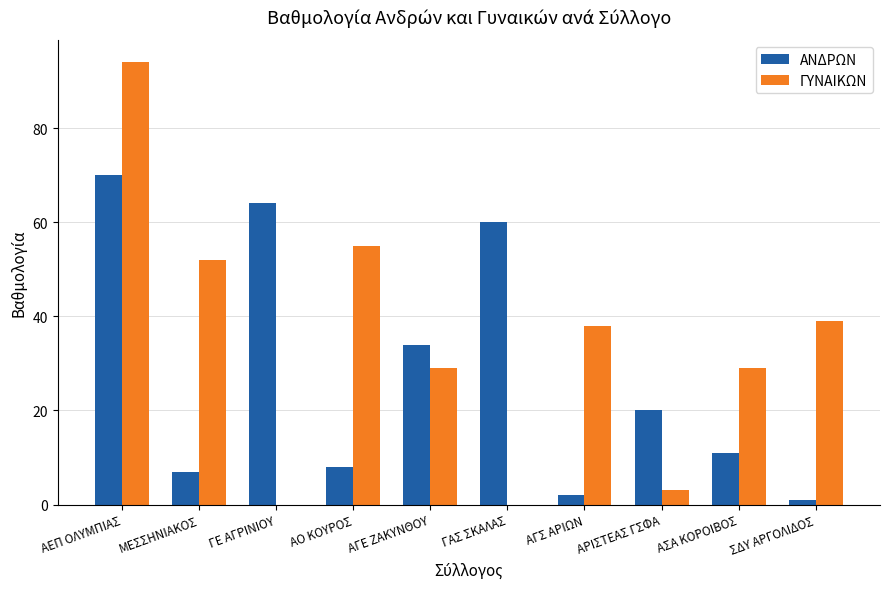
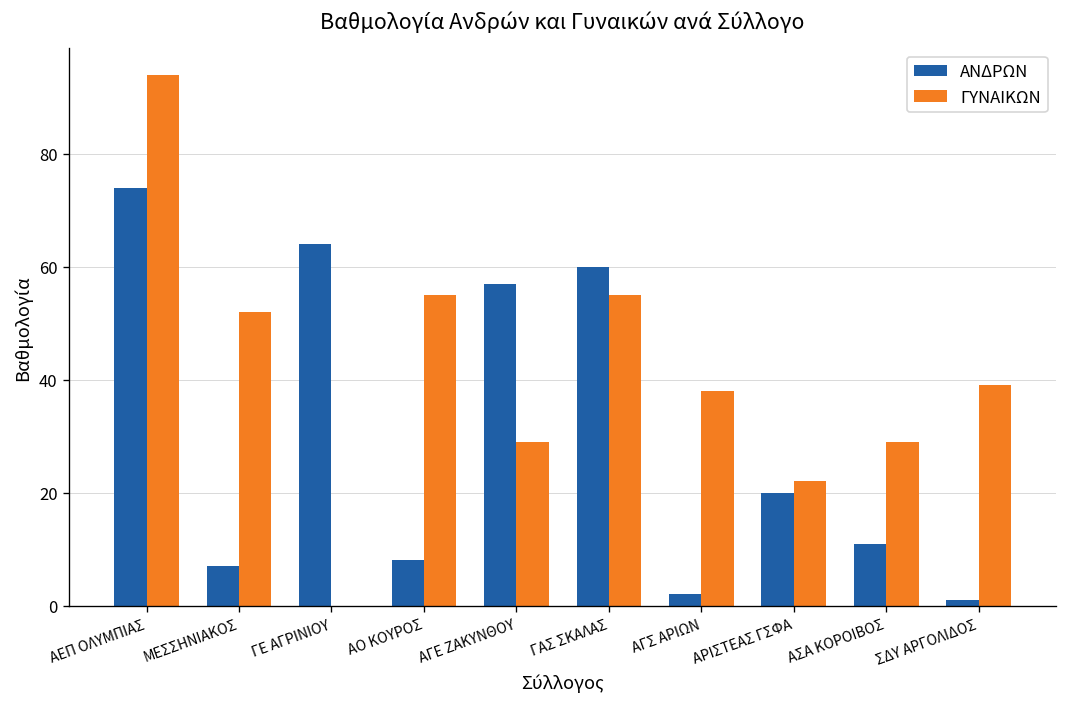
ΑΝΔΡΩΝ, ΑΕΠ ΟΛΥΜΠΙΑΣ: 70 -> 74
ΑΝΔΡΩΝ, ΑΓΕ ΖΑΚΥΝΘΟΥ: 34 -> 57
ΓΥΝΑΙΚΩΝ, ΓΑΣ ΣΚΑΛΑΣ: 0 -> 55
ΓΥΝΑΙΚΩΝ, ΑΡΙΣΤΕΑΣ ΓΣΦΑ: 3 -> 22
